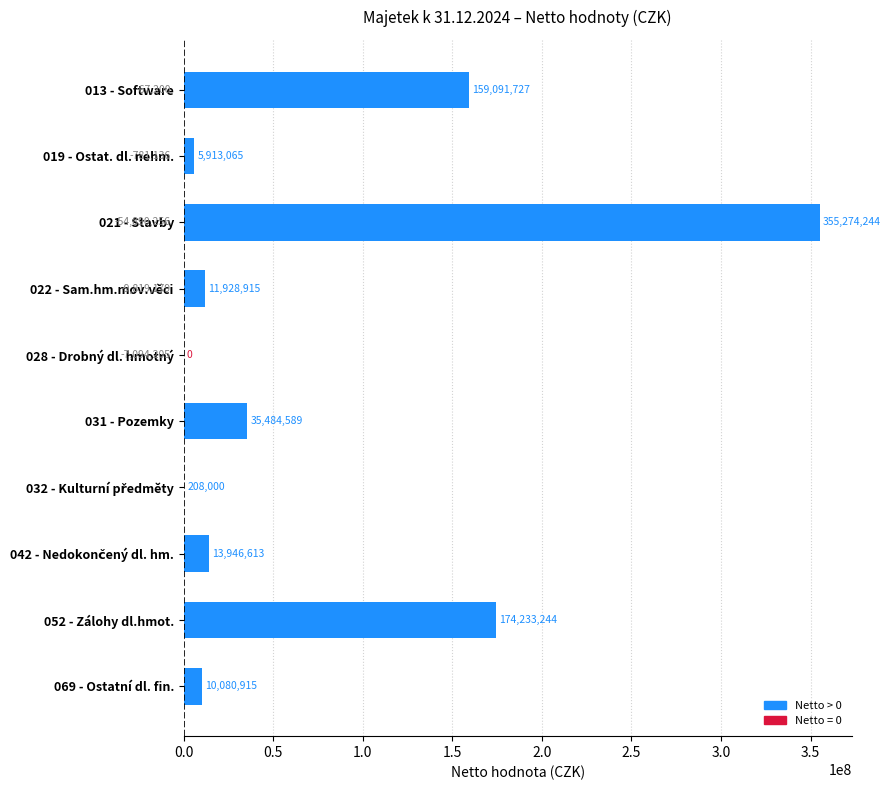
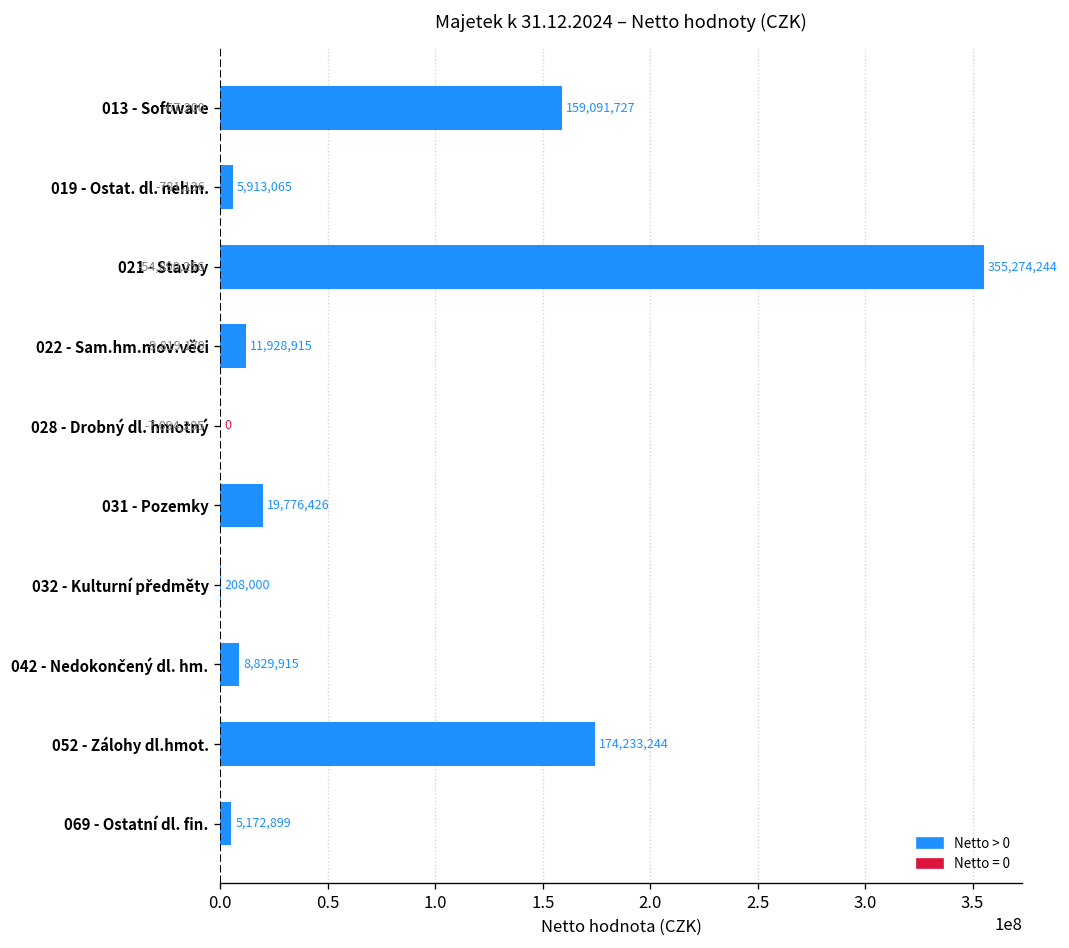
031 - Pozemky: 35,484,589 -> 19,776,426
042 - Nedokončený dl. hm.: 13,946,613 -> 8,829,915
069 - Ostatní dl. fin.: 10,080,915 -> 5,172,899
